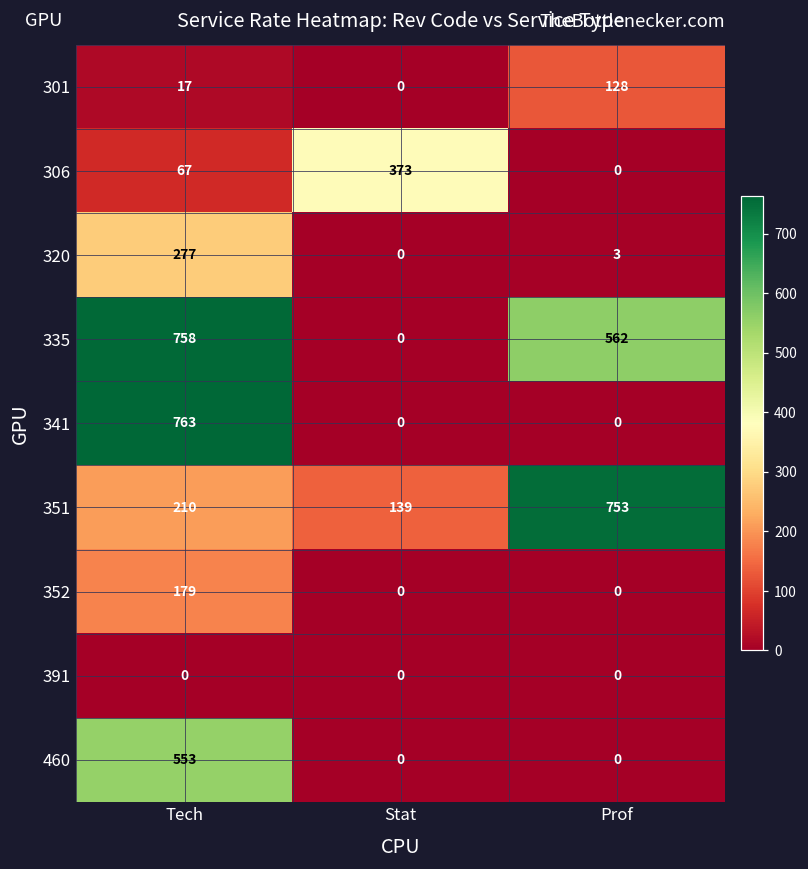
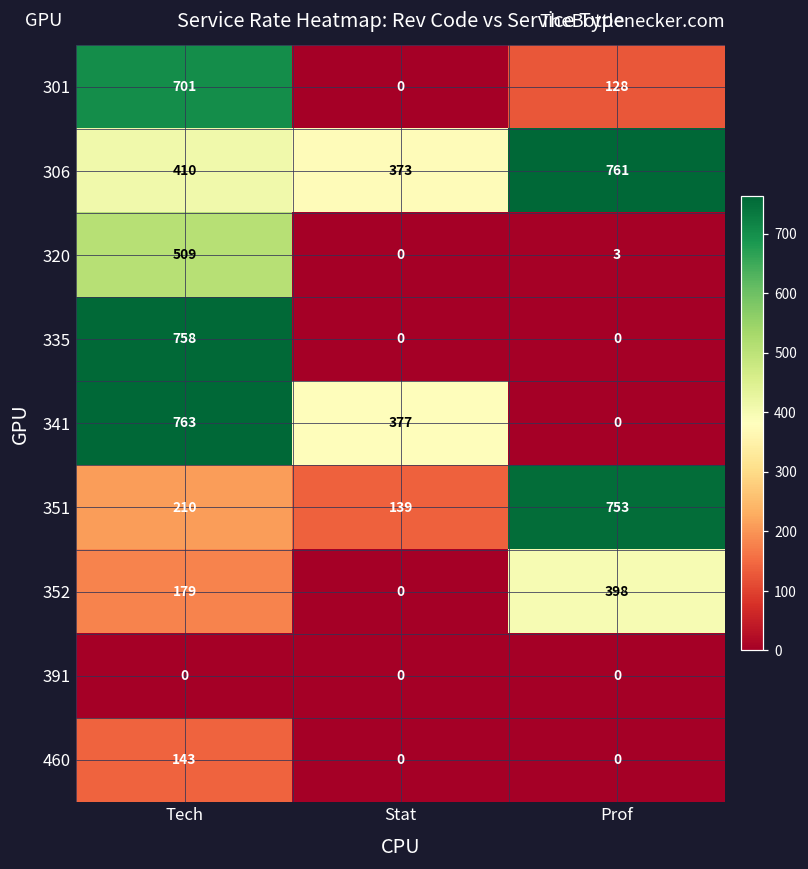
301, Tech: 17 -> 701
306, Tech: 67 -> 410
306, Prof: 0 -> 761
320, Tech: 277 -> 509
335, Prof: 562 -> 0
341, Stat: 0 -> 377
352, Prof: 0 -> 398
460, Tech: 553 -> 143
